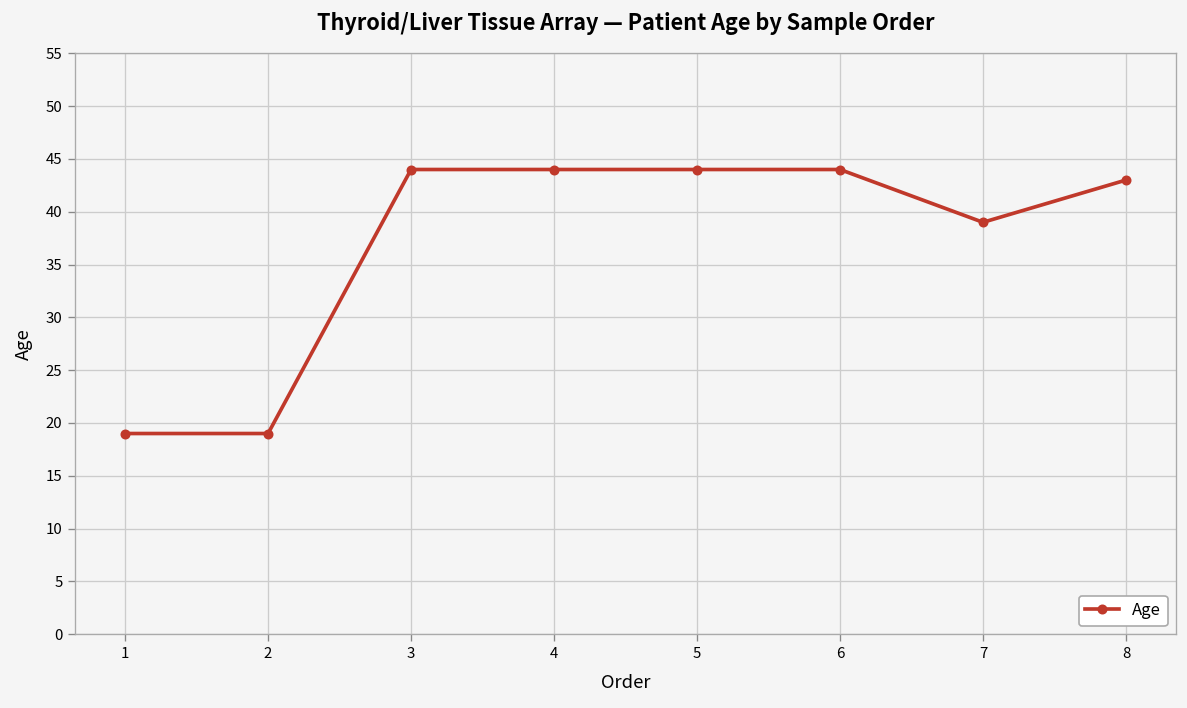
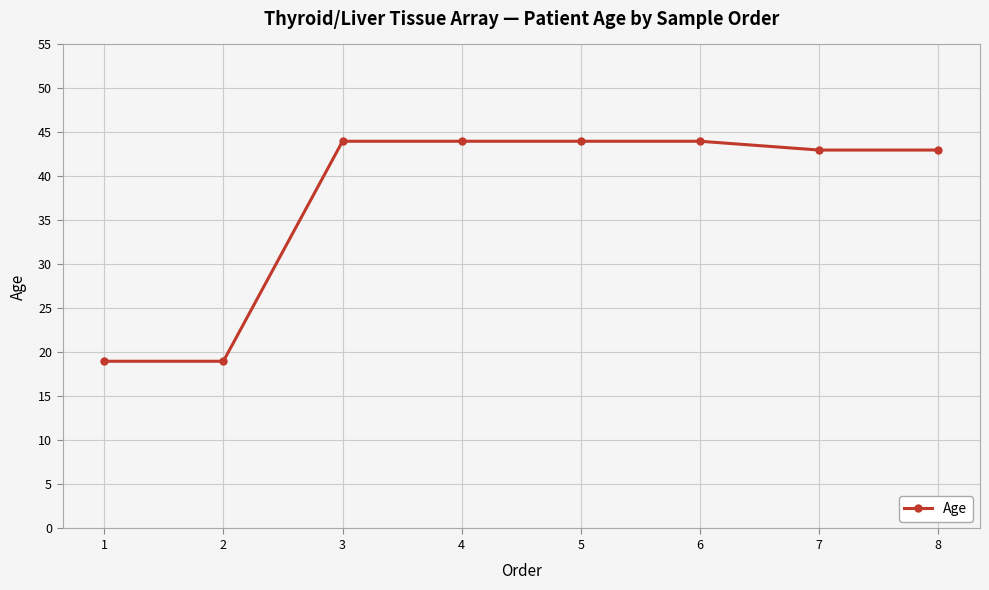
7: 39 -> 43
